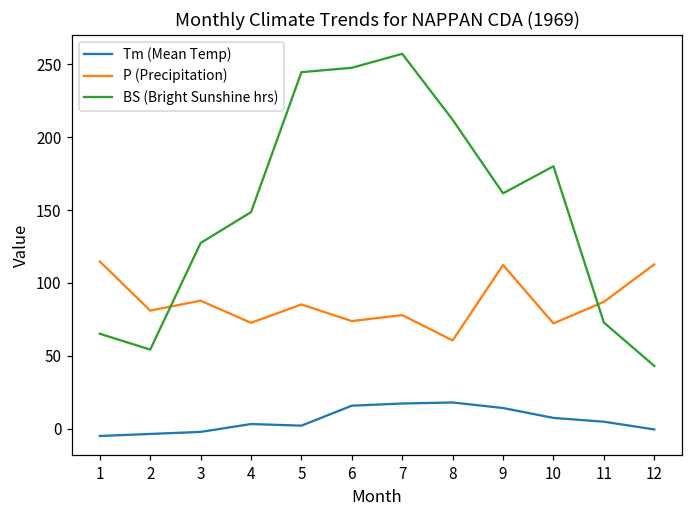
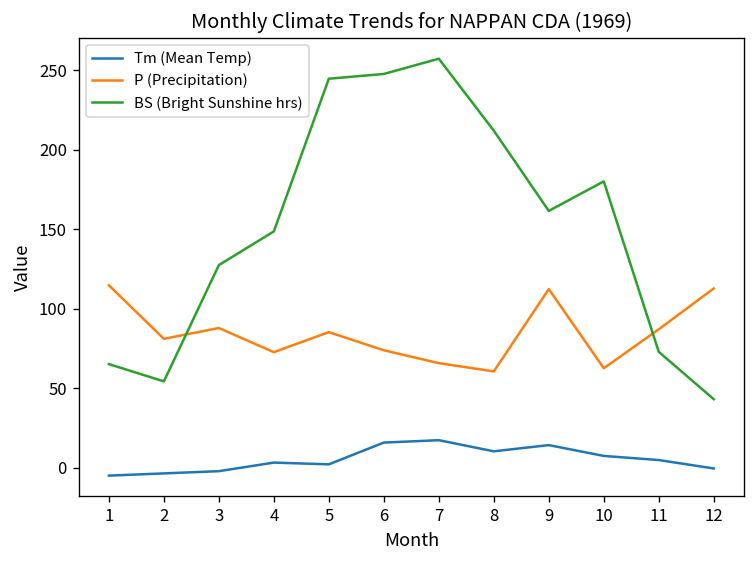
P (Precipitation), 7: 78 -> 66
Tm (Mean Temp), 8: 18 -> 10
P (Precipitation), 10: 72 -> 63
